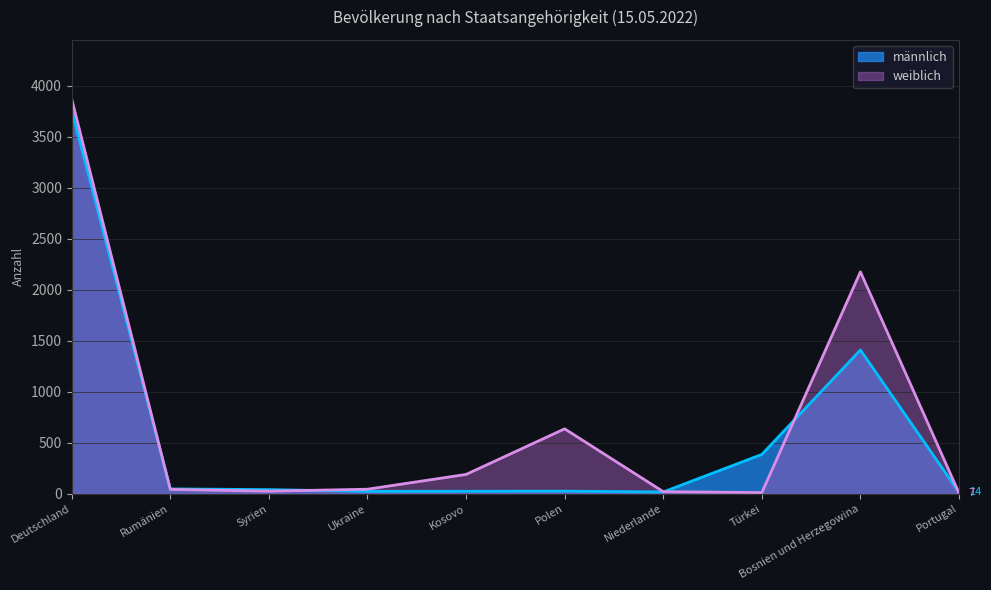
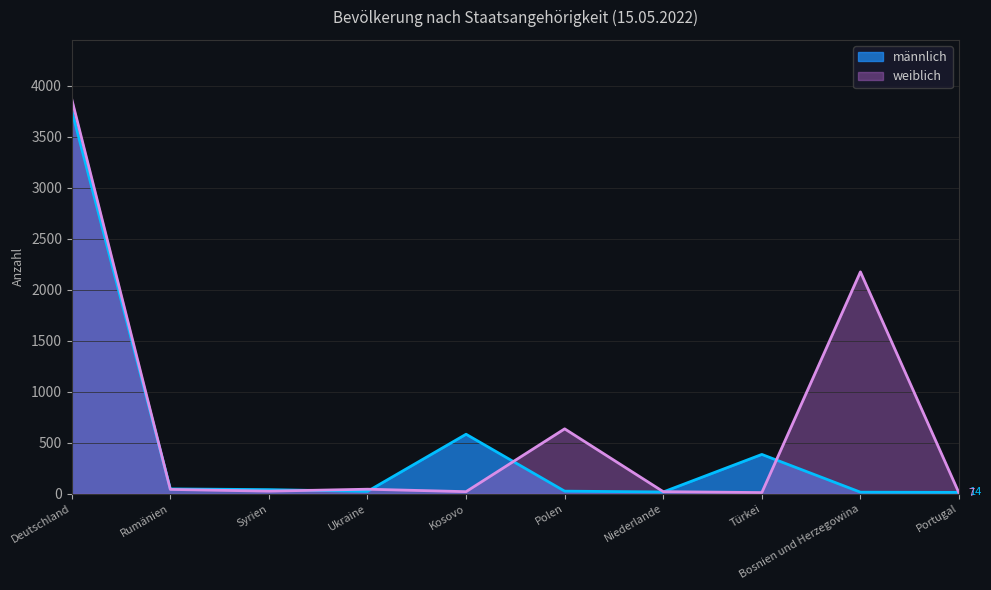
männlich, Kosovo: 30 -> 580
weiblich, Kosovo: 190 -> 20
männlich, Bosnien und Herzegowina: 1410 -> 20
